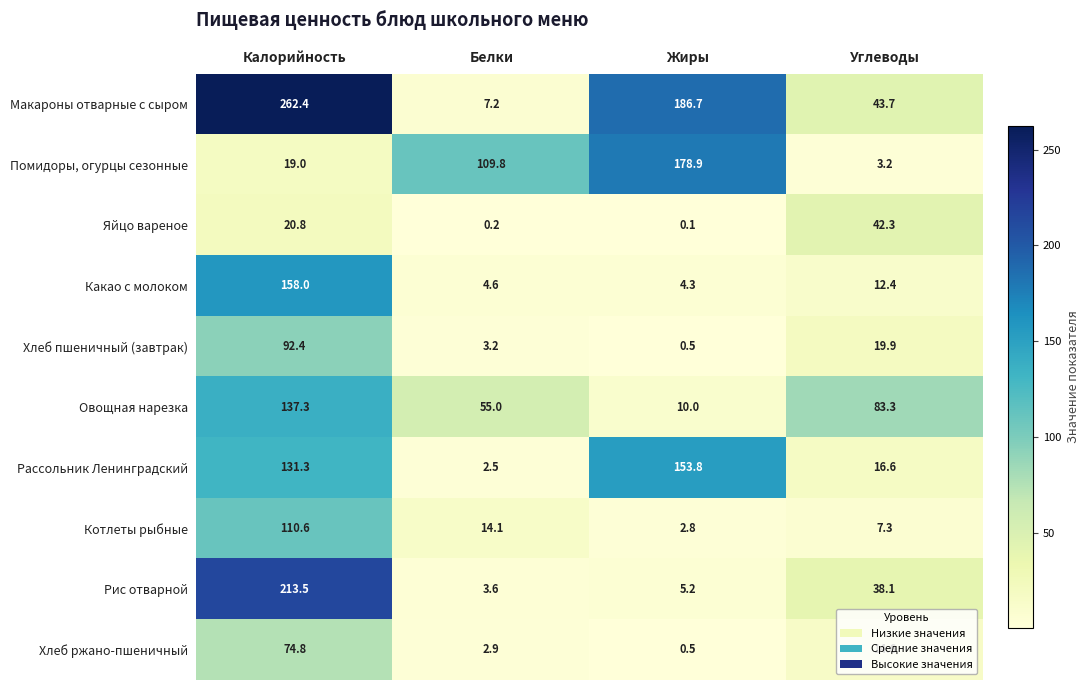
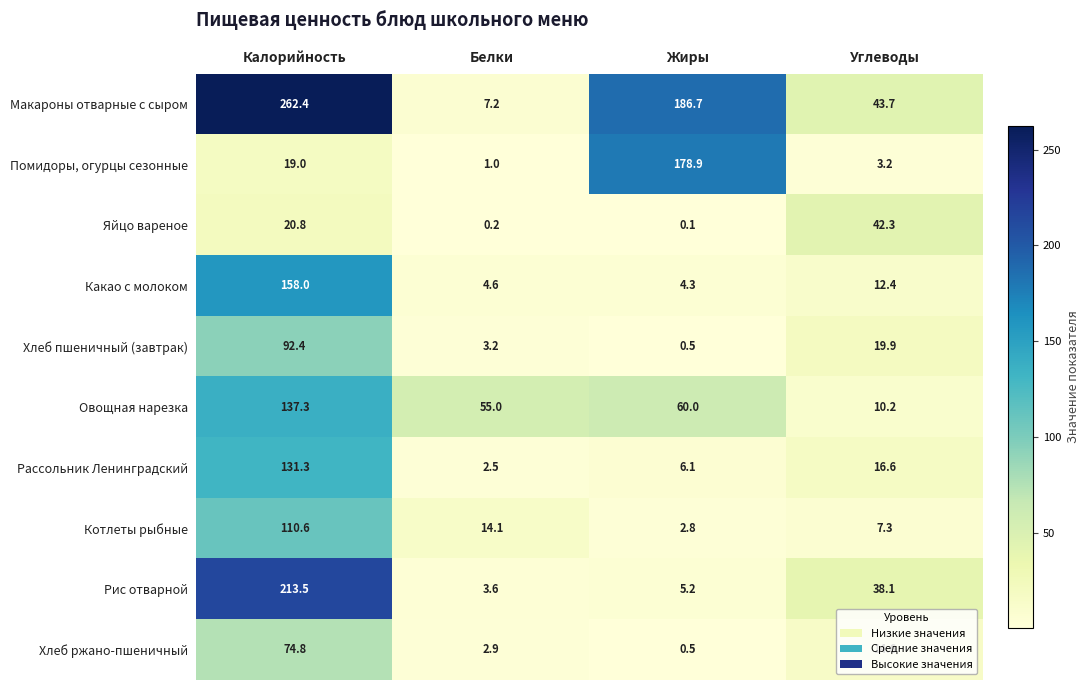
Помидоры, огурцы сезонные, Белки: 109.8 -> 1.0
Овощная нарезка, Жиры: 10.0 -> 60.0
Овощная нарезка, Углеводы: 83.3 -> 10.2
Рассольник Ленинградский, Жиры: 153.8 -> 6.1
